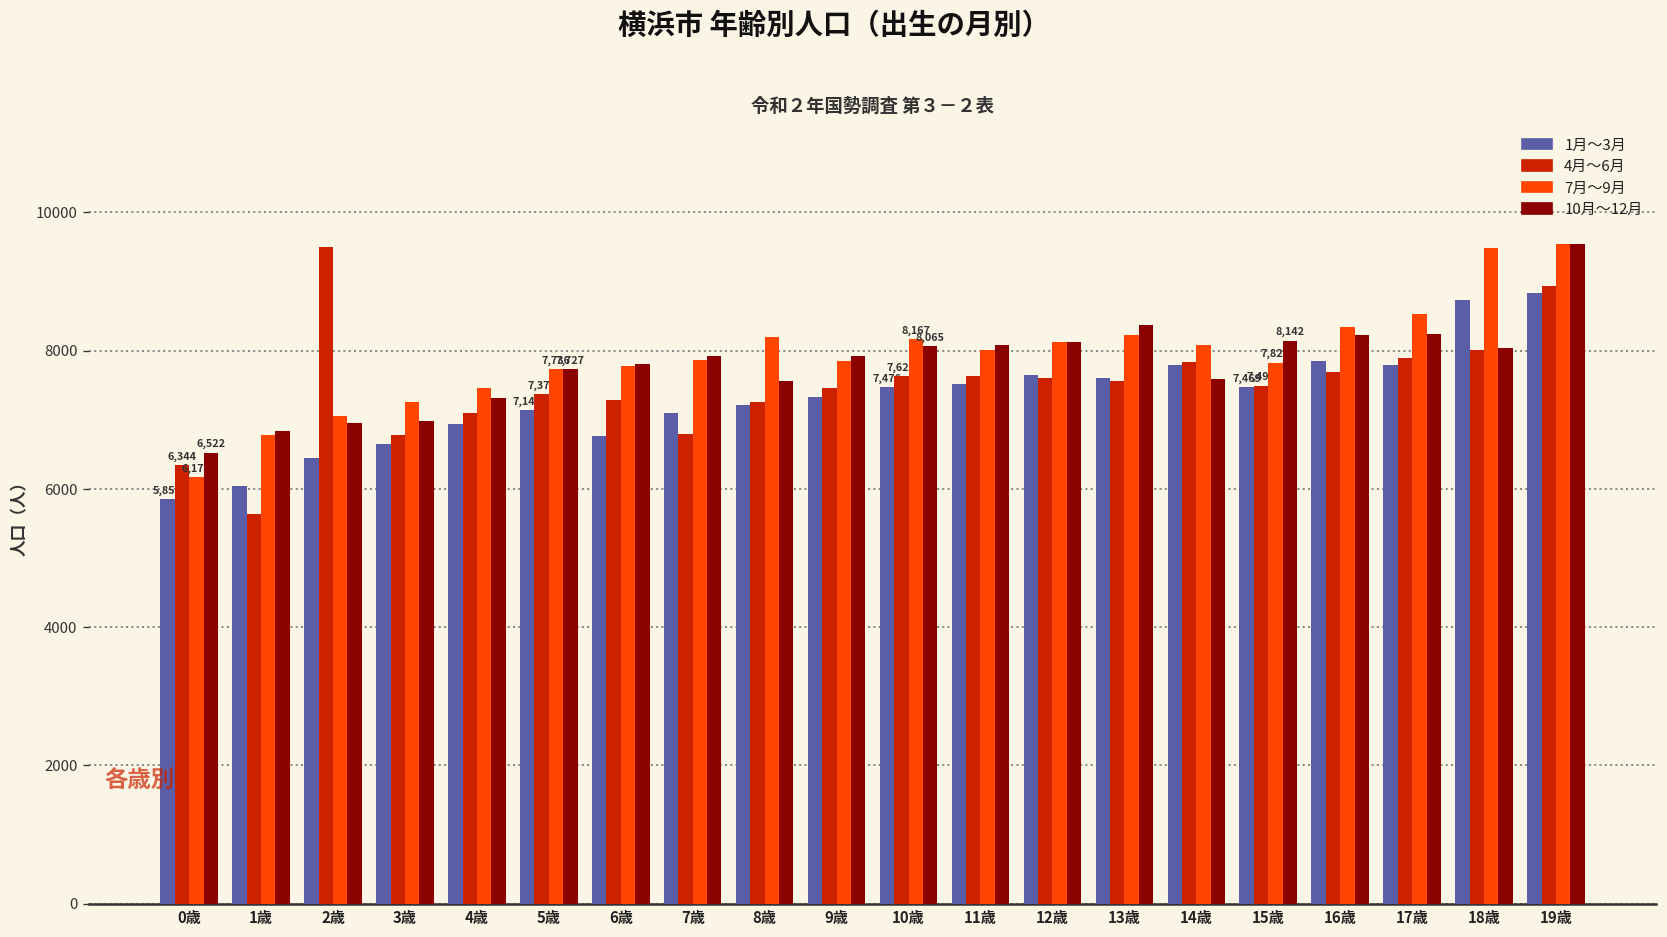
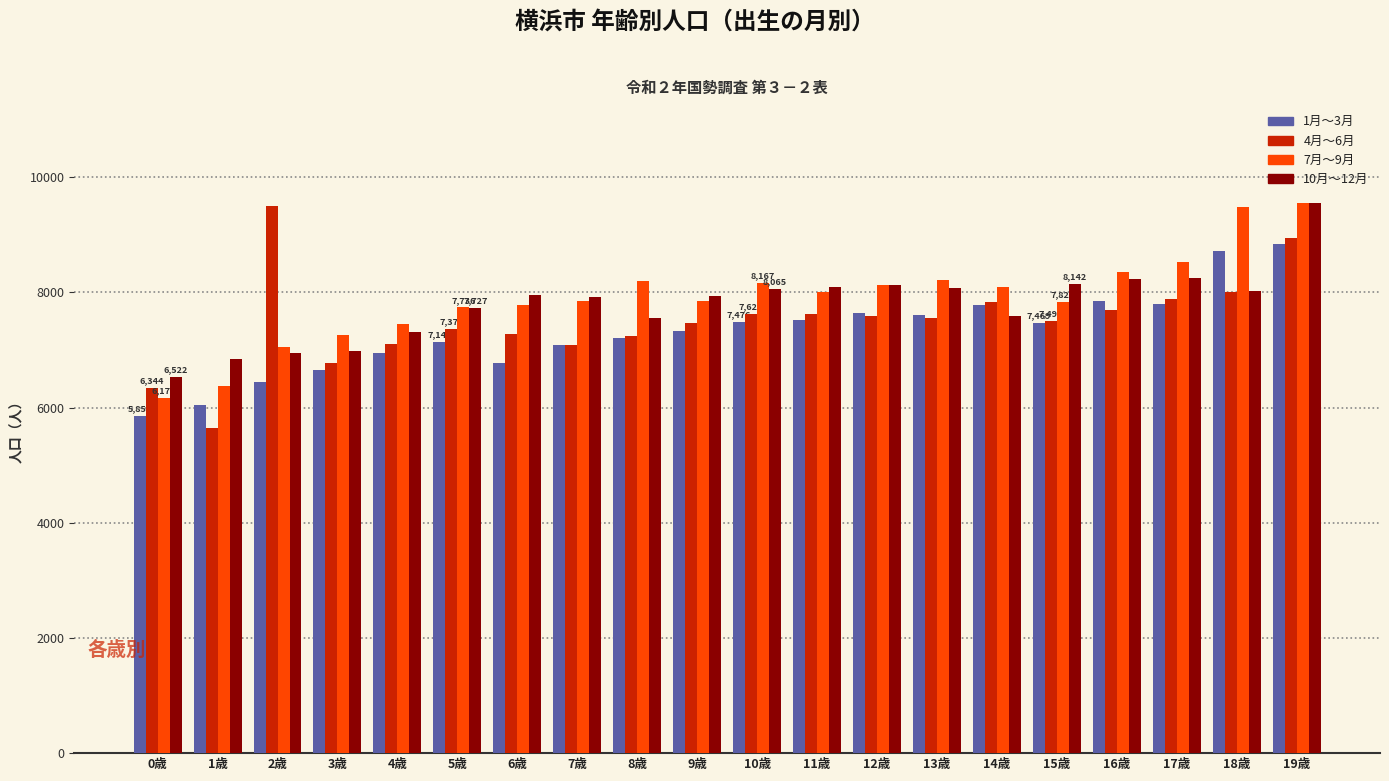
7月～9月, 1歳: 6800 -> 6400
10月～12月, 6歳: 7800 -> 8000
4月～6月, 7歳: 6800 -> 7100
10月～12月, 13歳: 8400 -> 8100
